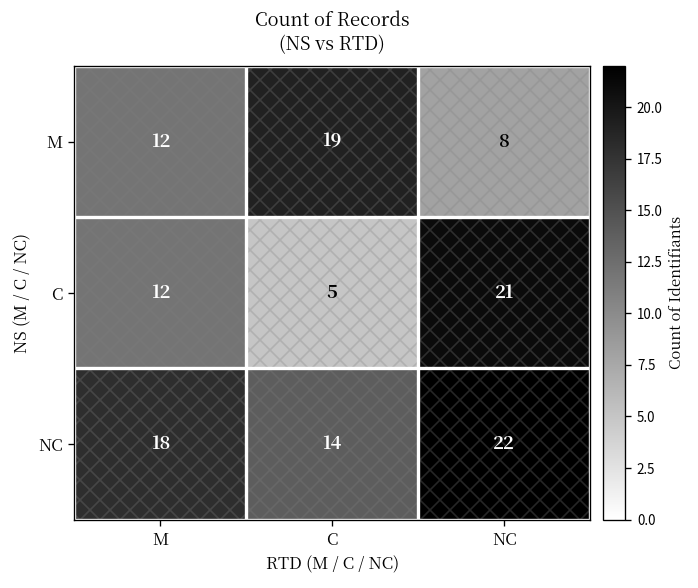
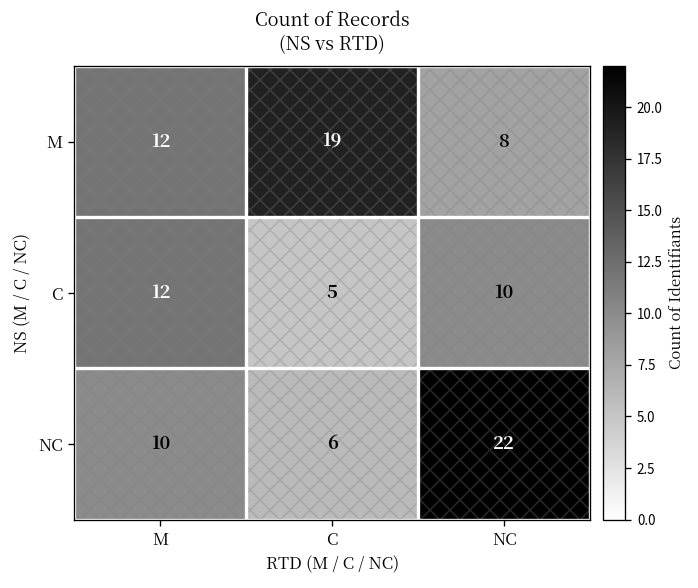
C, NC: 21 -> 10
NC, M: 18 -> 10
NC, C: 14 -> 6
